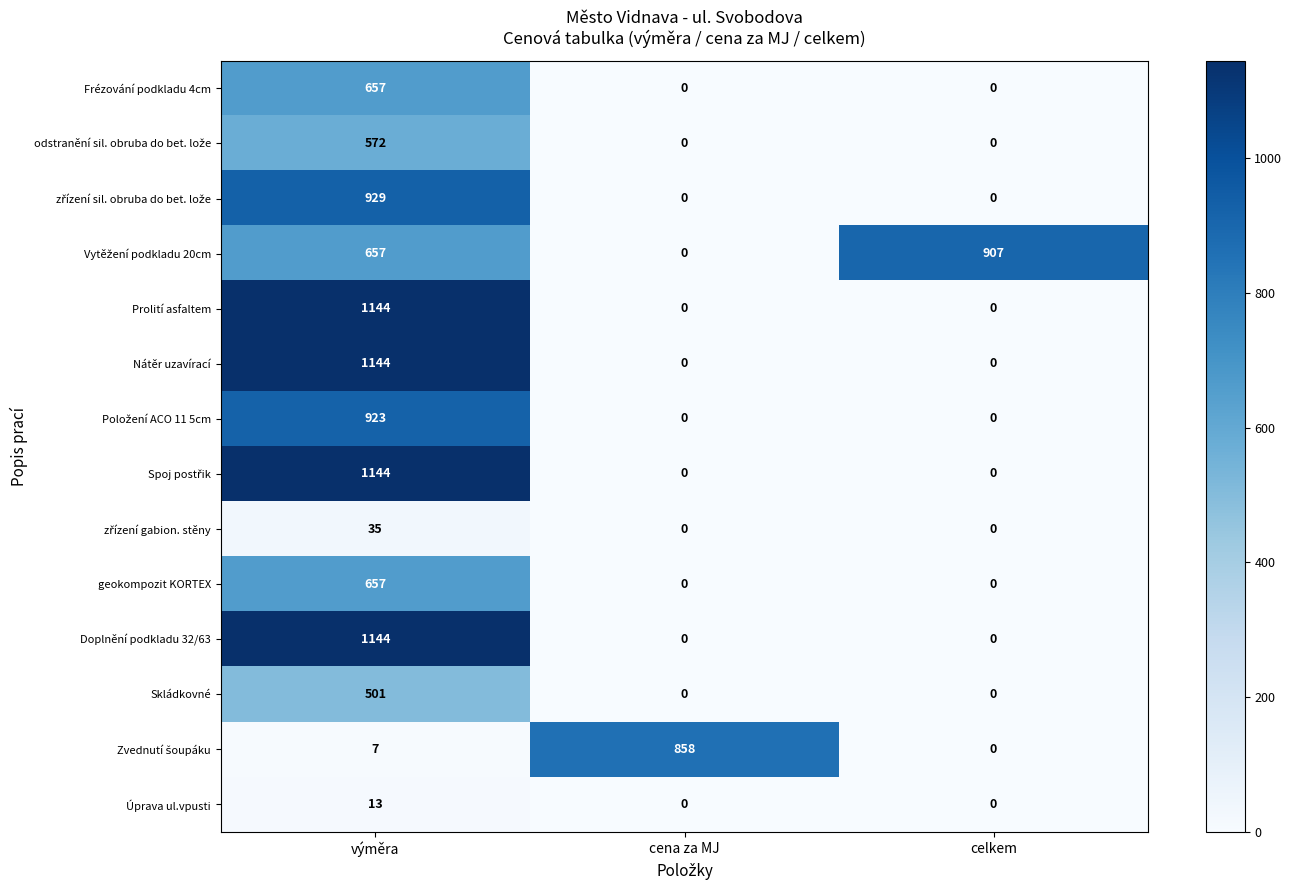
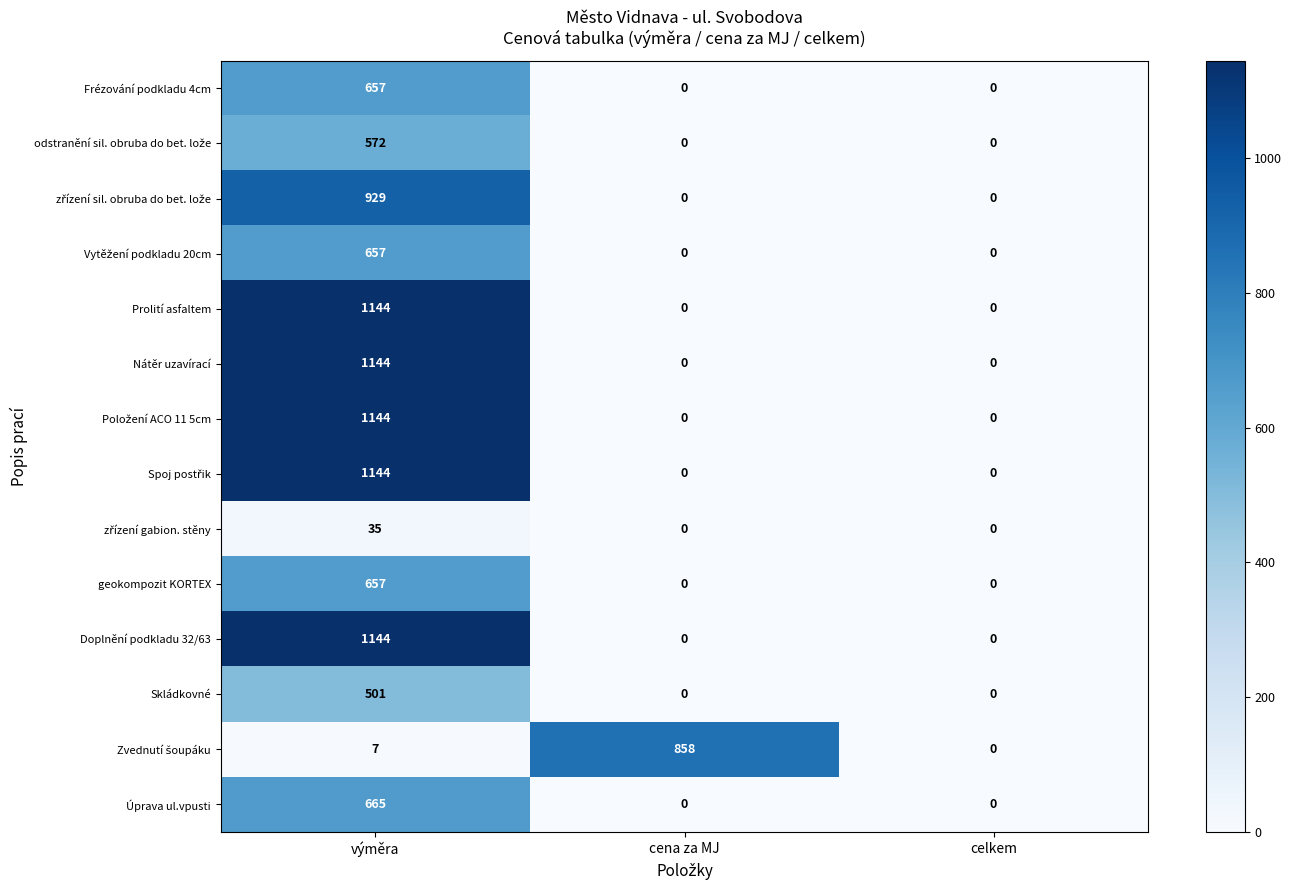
Vytěžení podkladu 20cm, celkem: 907 -> 0
Položení ACO 11 5cm, výměra: 923 -> 1144
Úprava ul.vpusti, výměra: 13 -> 665
